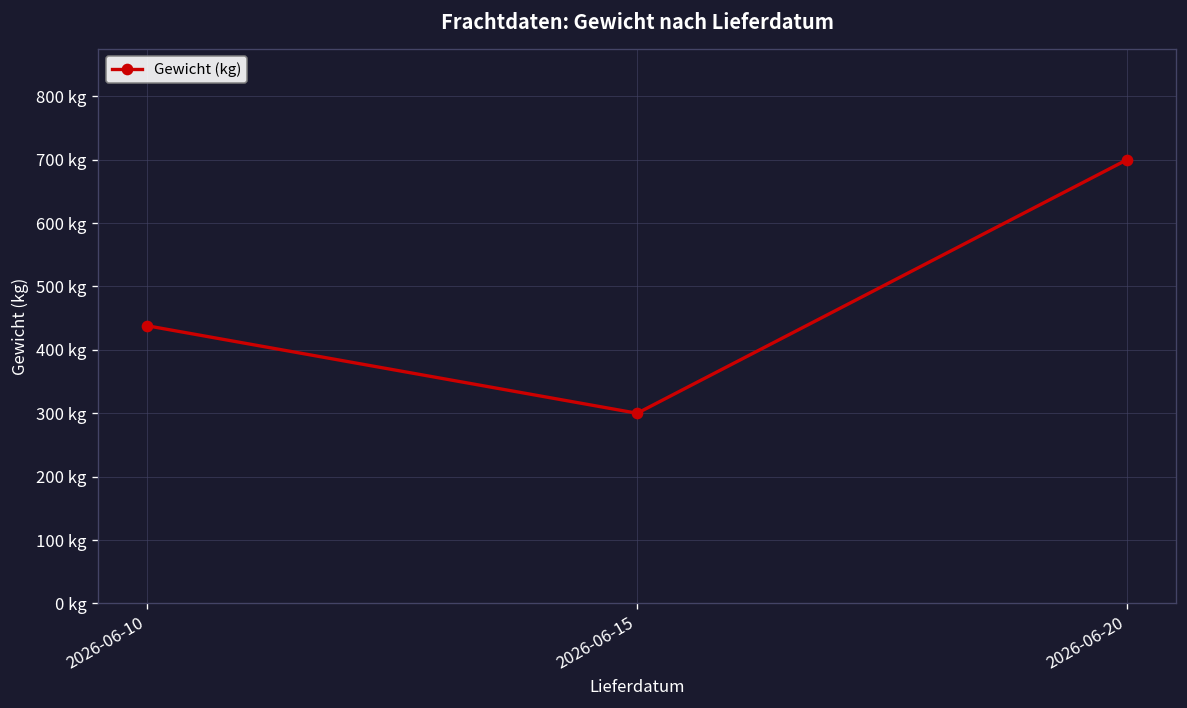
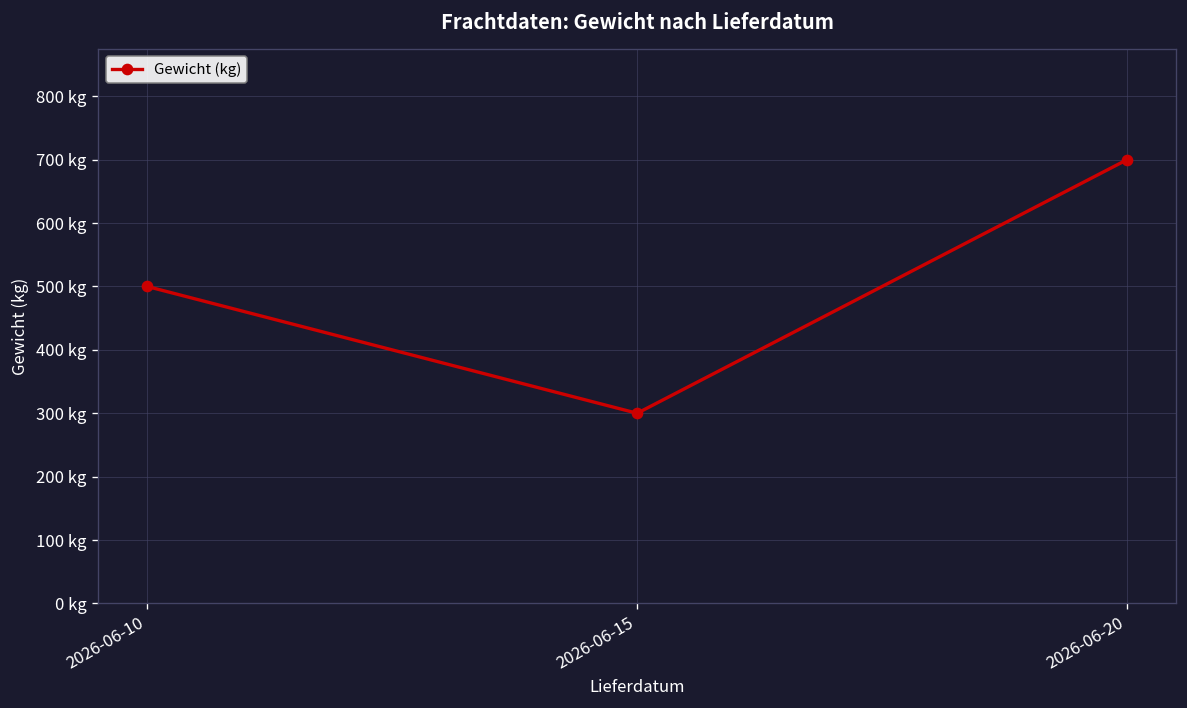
2026-06-10: 440 kg -> 500 kg
